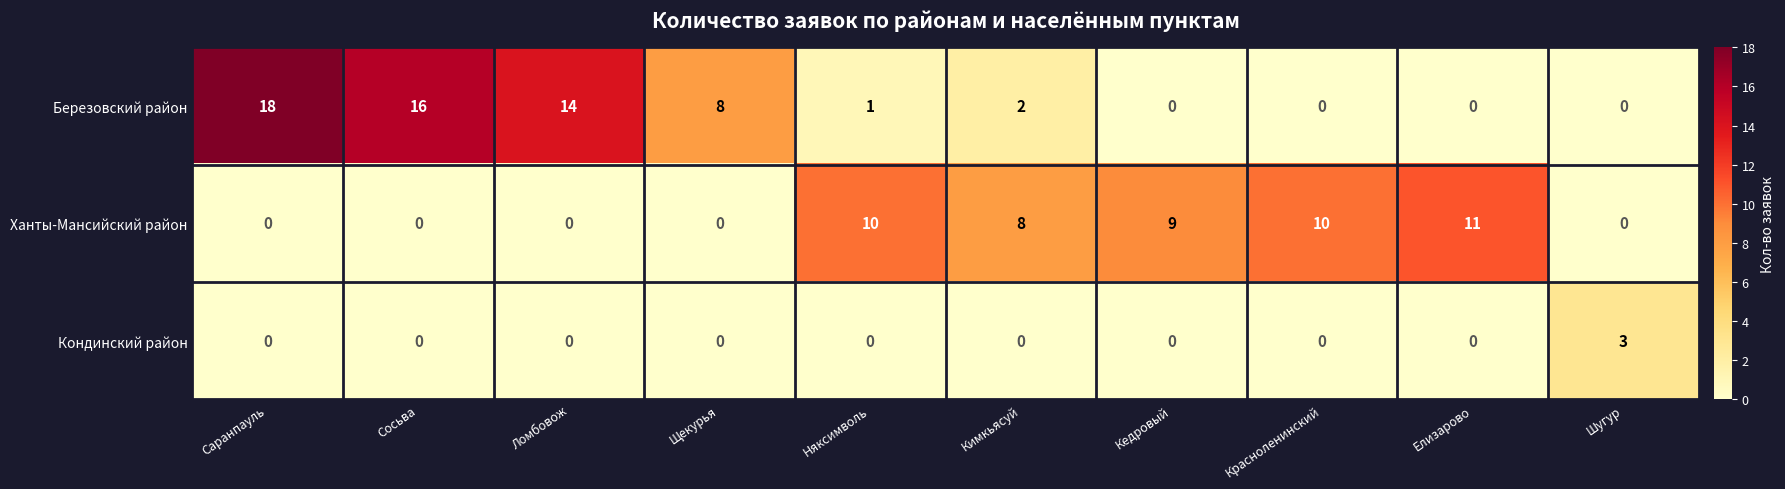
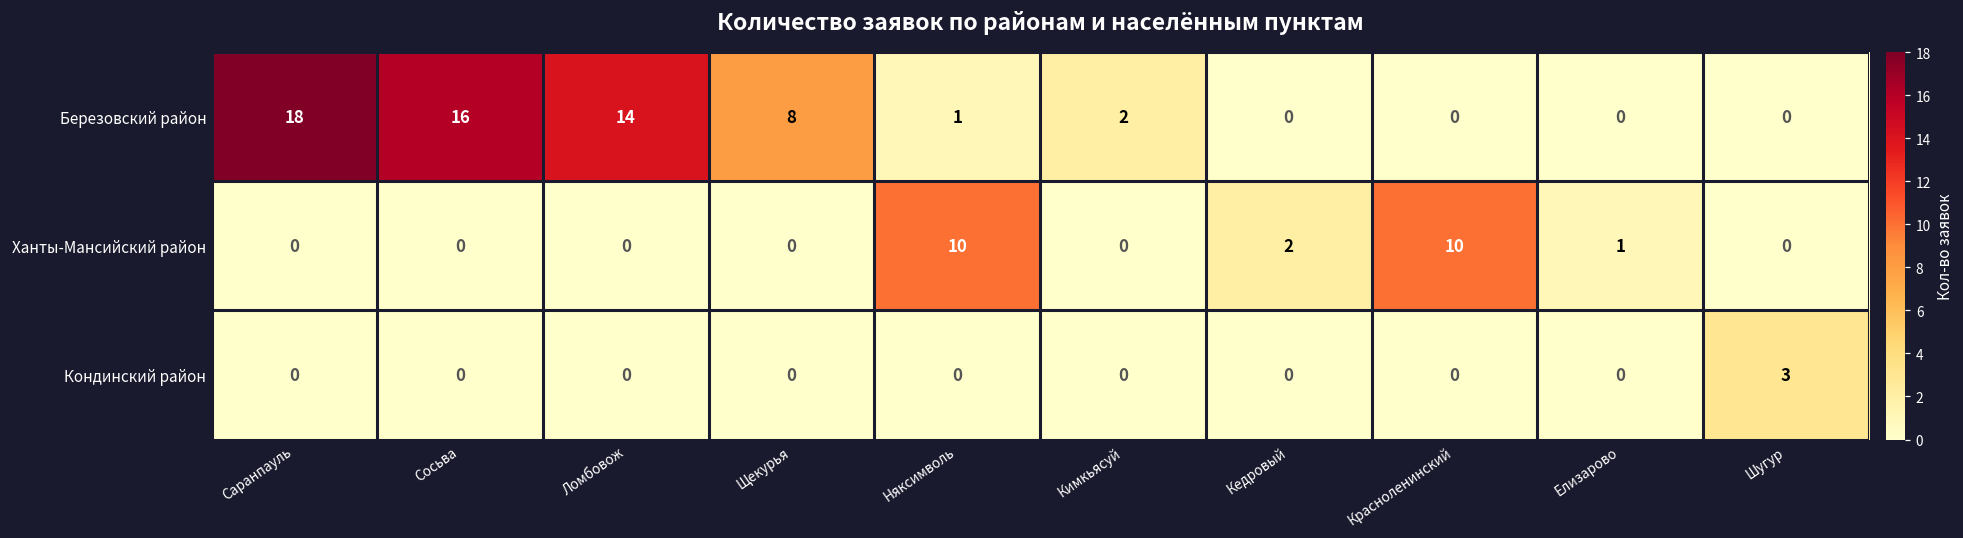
Ханты-Мансийский район, Кимкьясуй: 8 -> 0
Ханты-Мансийский район, Кедровый: 9 -> 2
Ханты-Мансийский район, Елизарово: 11 -> 1
